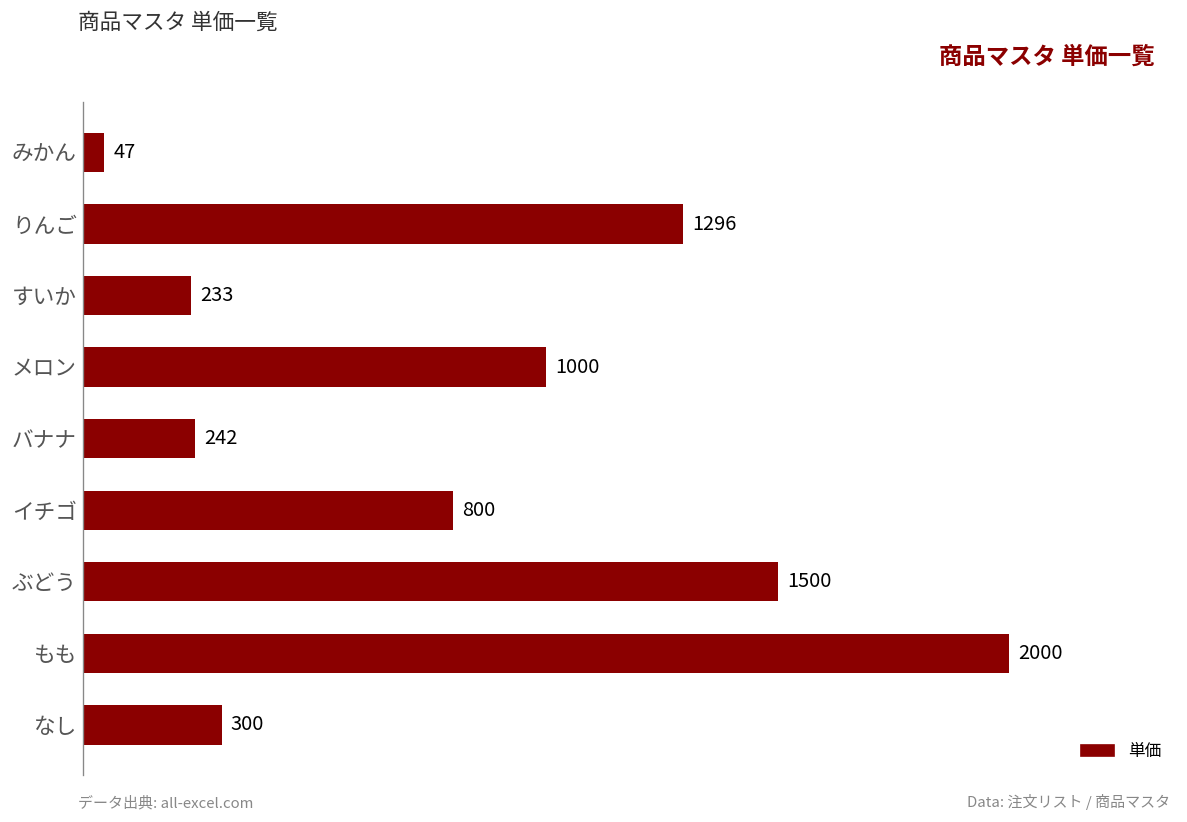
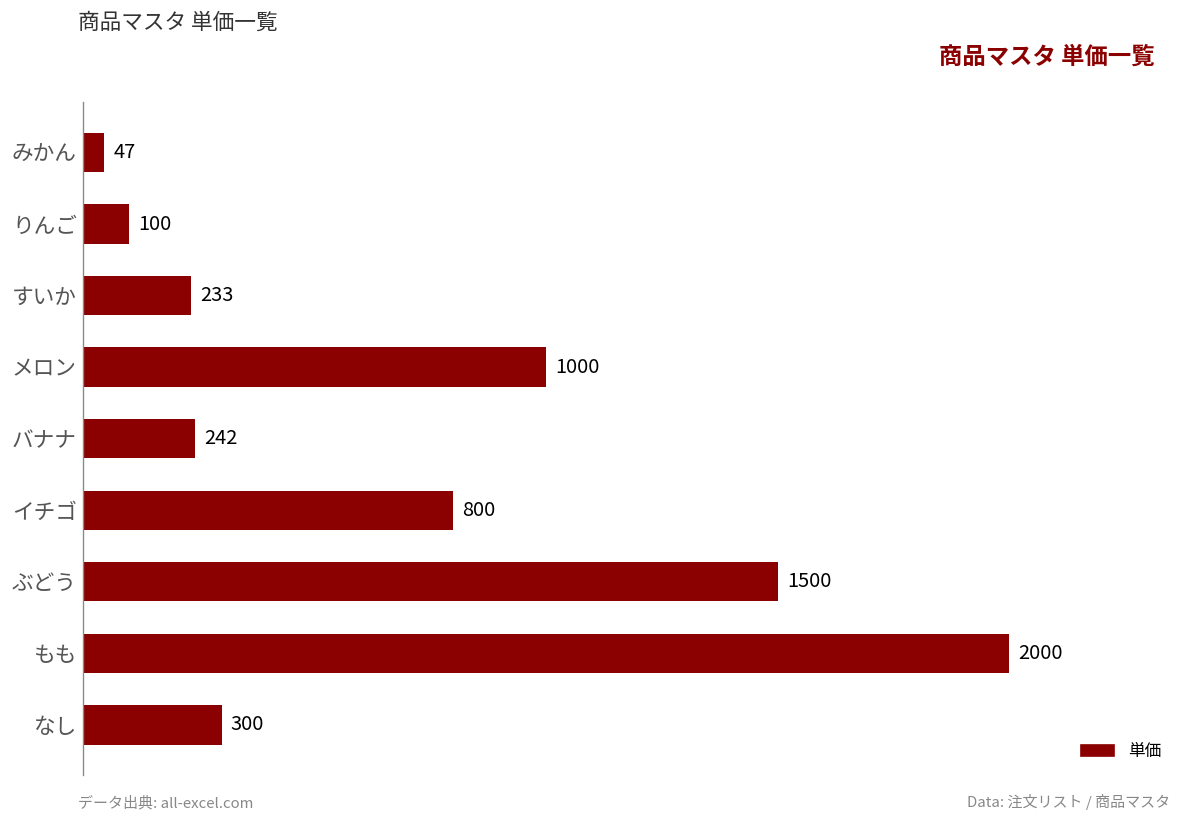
りんご: 1296 -> 100
